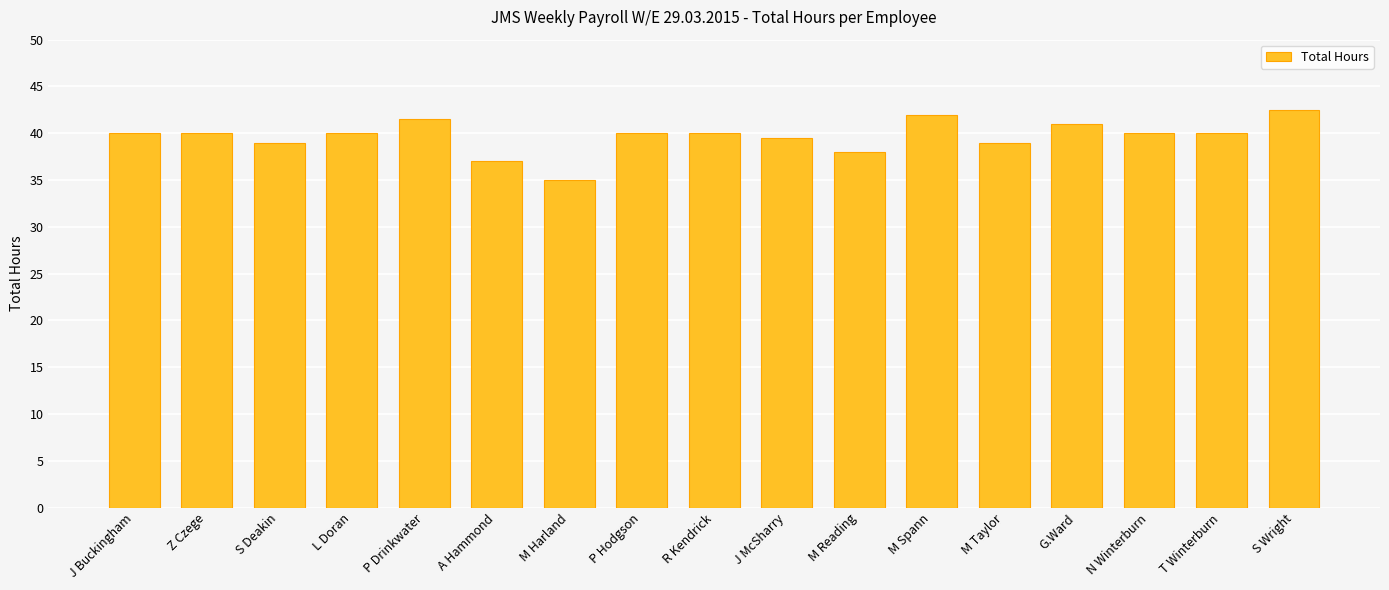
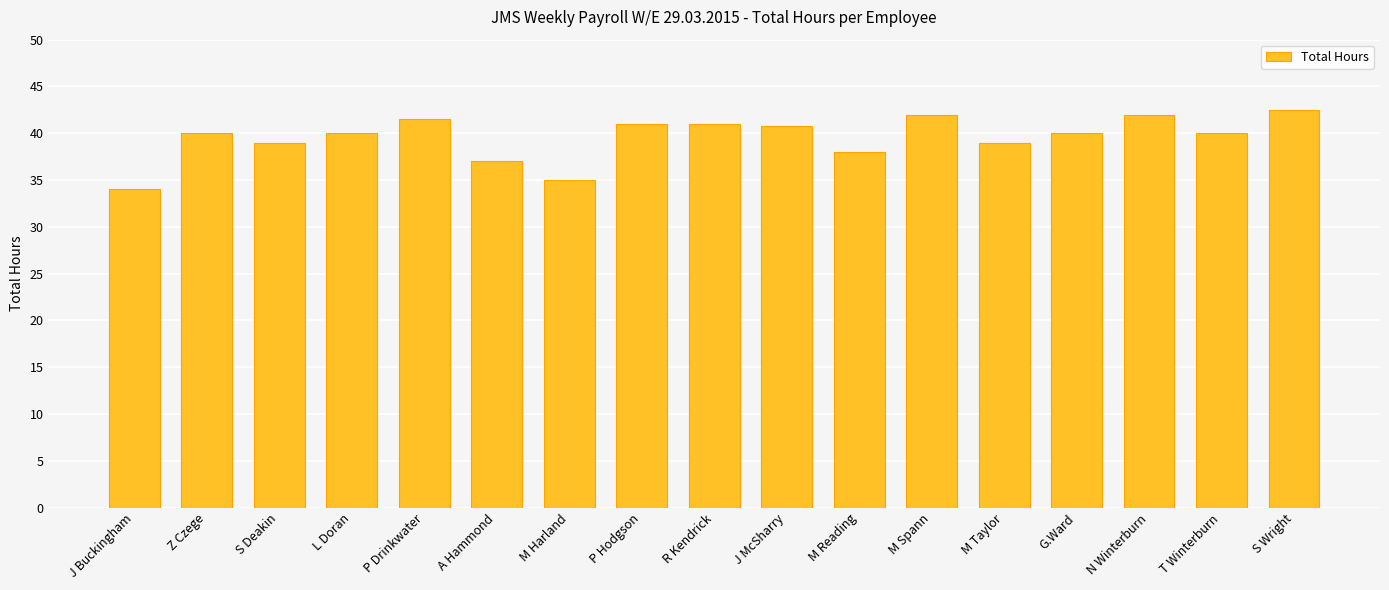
J Buckingham: 40 -> 34
P Hodgson: 40 -> 41
R Kendrick: 40 -> 41
J McSharry: 40 -> 41
G.Ward: 41 -> 40
N Winterburn: 40 -> 42
